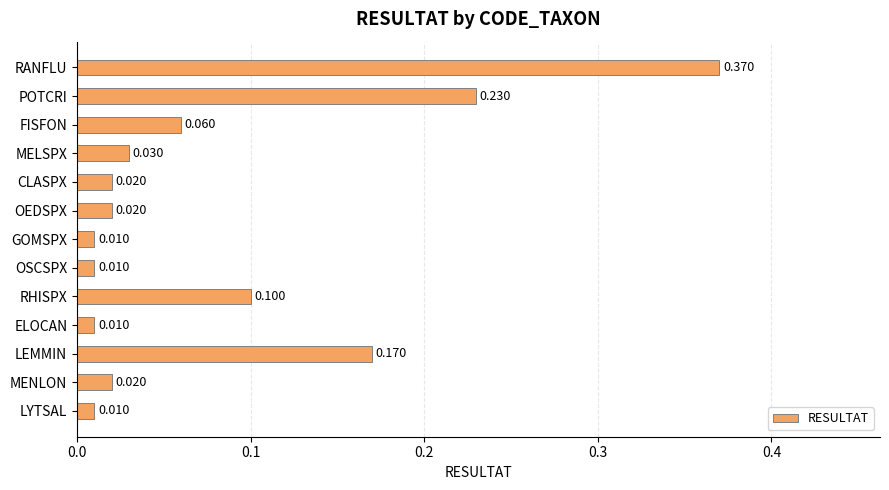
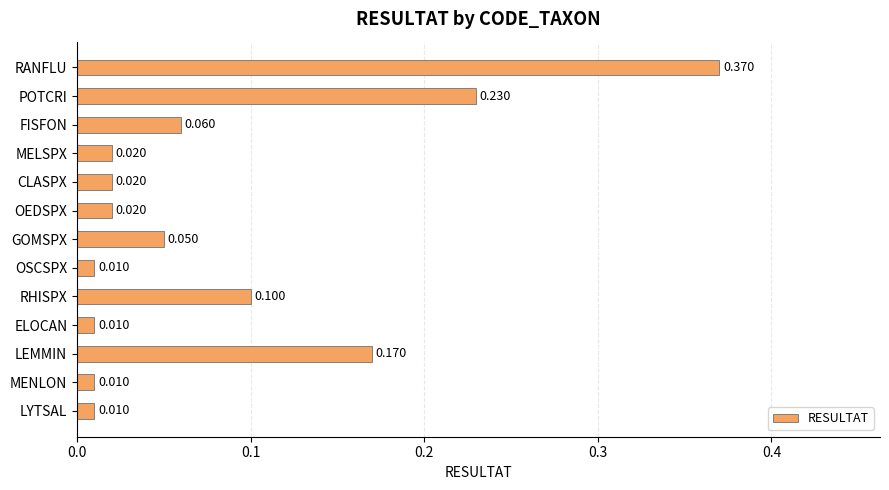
MELSPX: 0.030 -> 0.020
GOMSPX: 0.010 -> 0.050
MENLON: 0.020 -> 0.010
